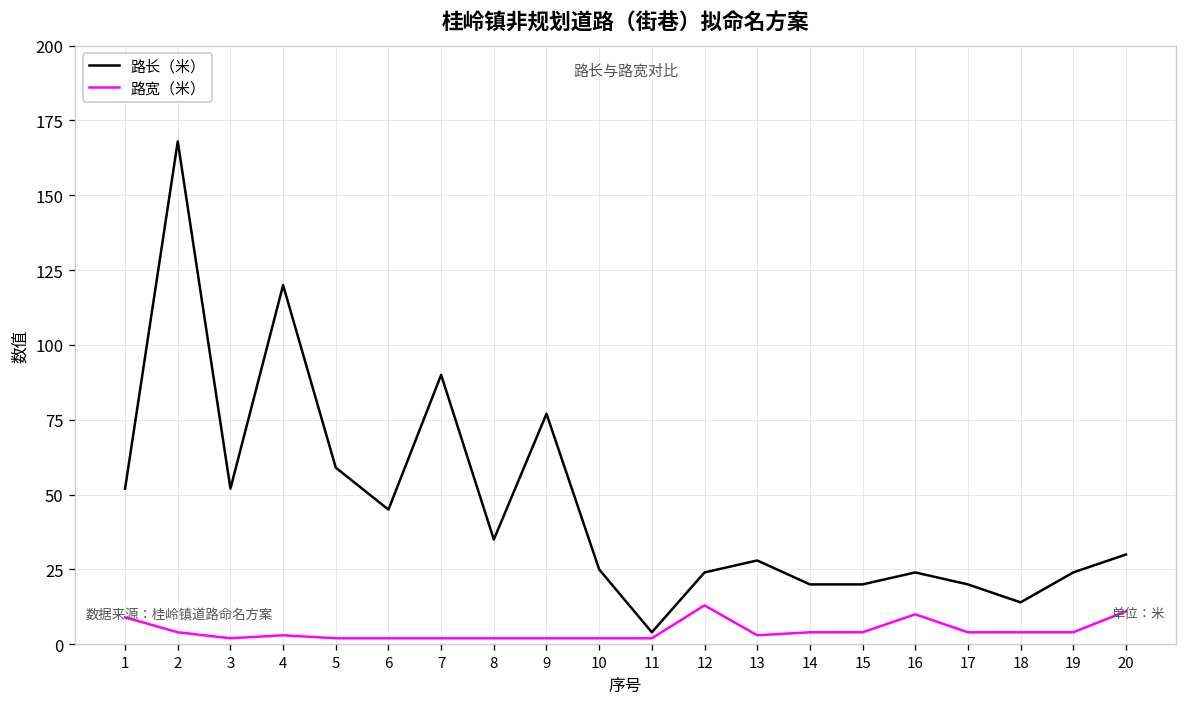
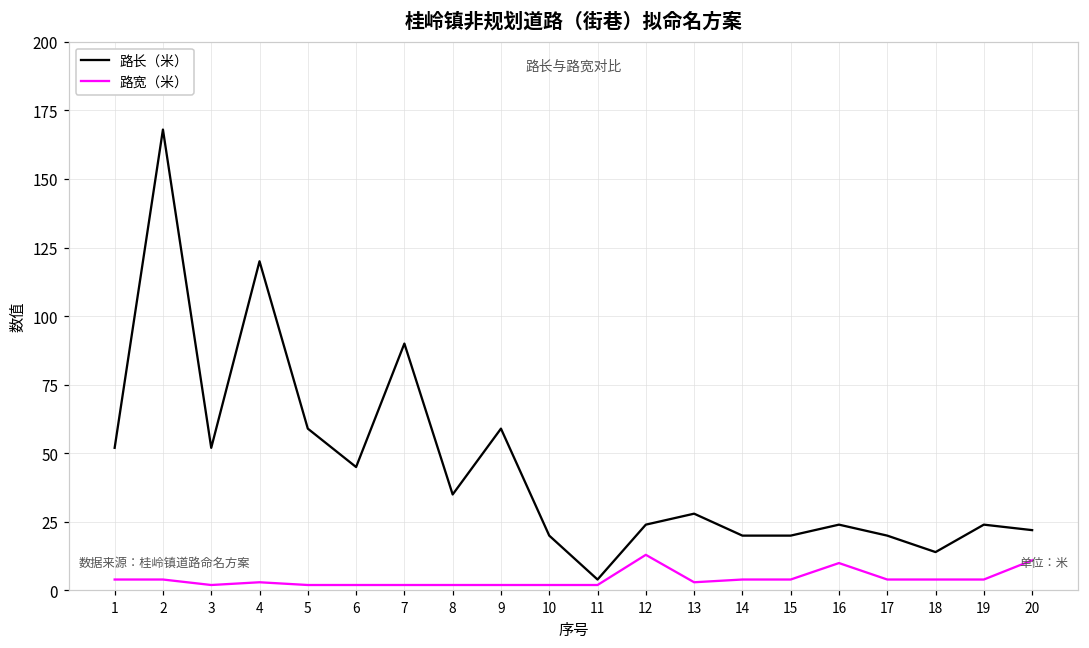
路宽（米）, 1: 9 -> 4
路长（米）, 9: 77 -> 59
路长（米）, 10: 25 -> 20
路长（米）, 20: 30 -> 22
